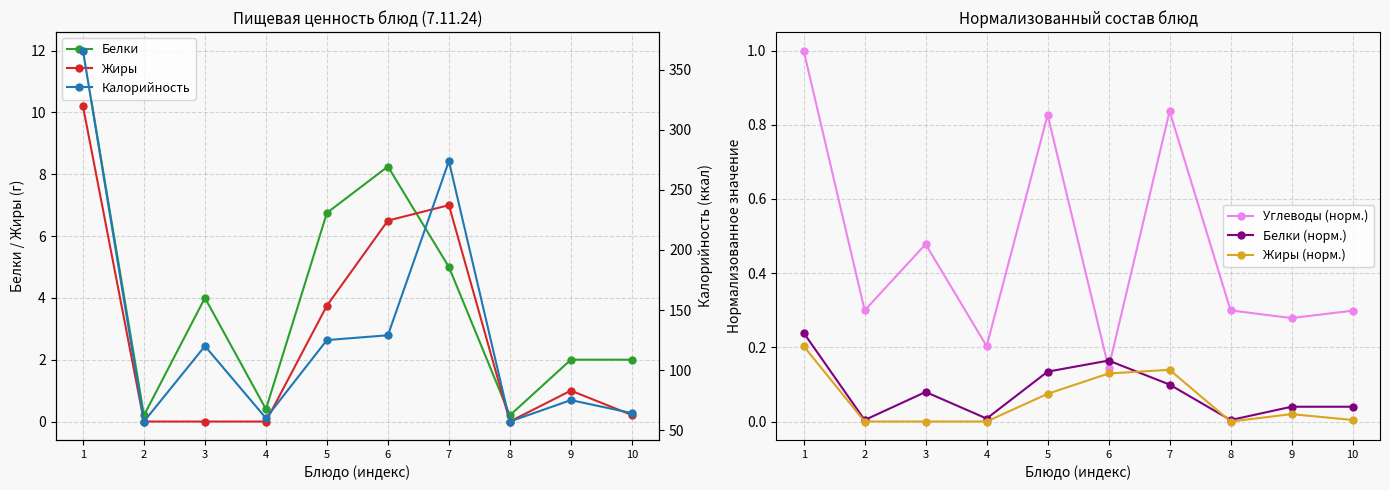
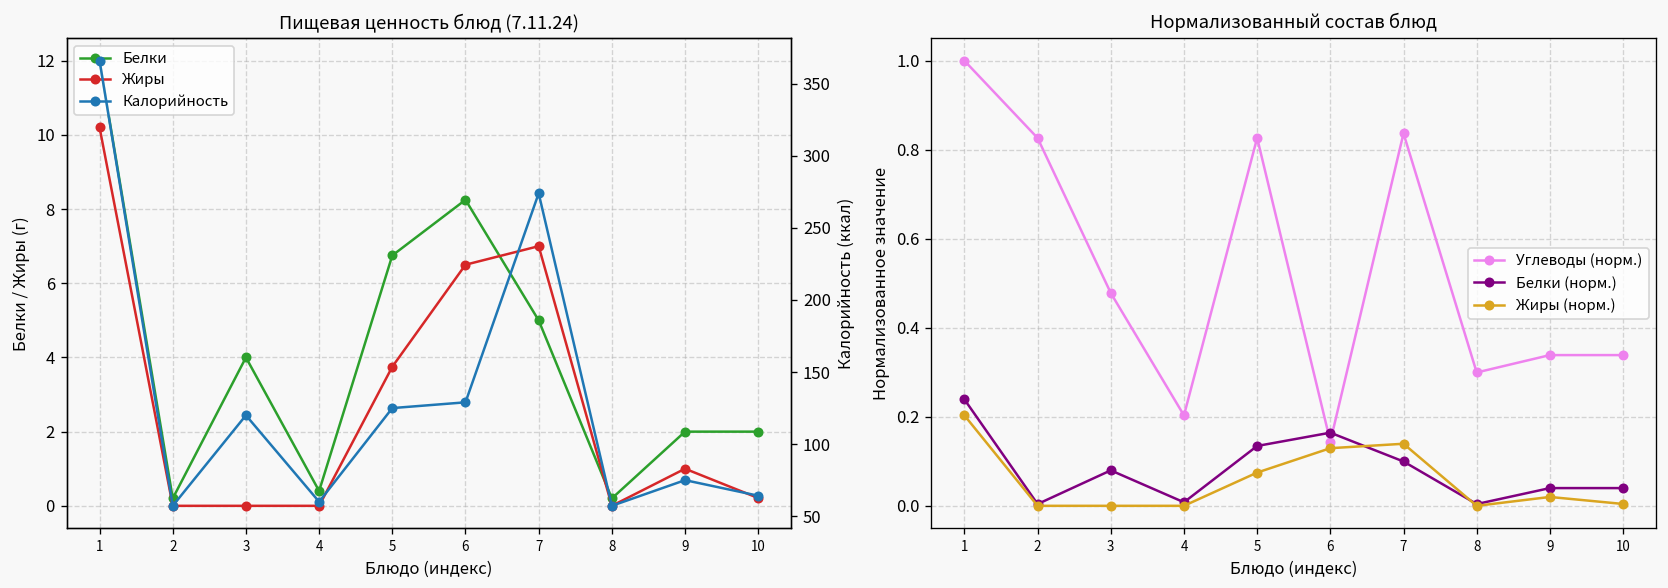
Нормализованный состав блюд, Углеводы (норм.), 2: 0.30 -> 0.83
Нормализованный состав блюд, Углеводы (норм.), 9: 0.28 -> 0.34
Нормализованный состав блюд, Углеводы (норм.), 10: 0.30 -> 0.34
